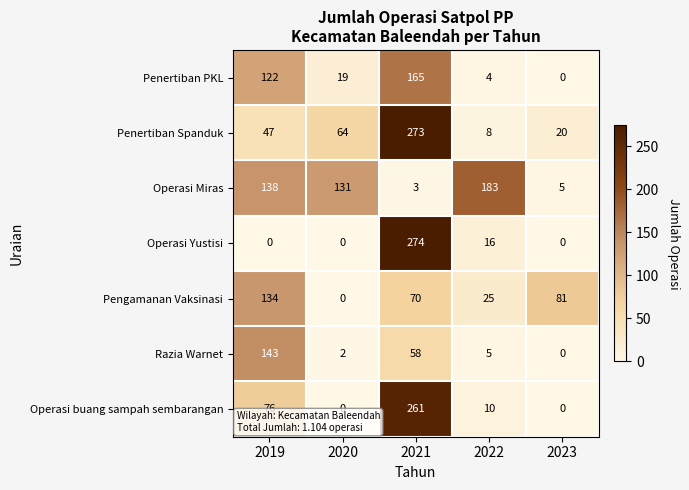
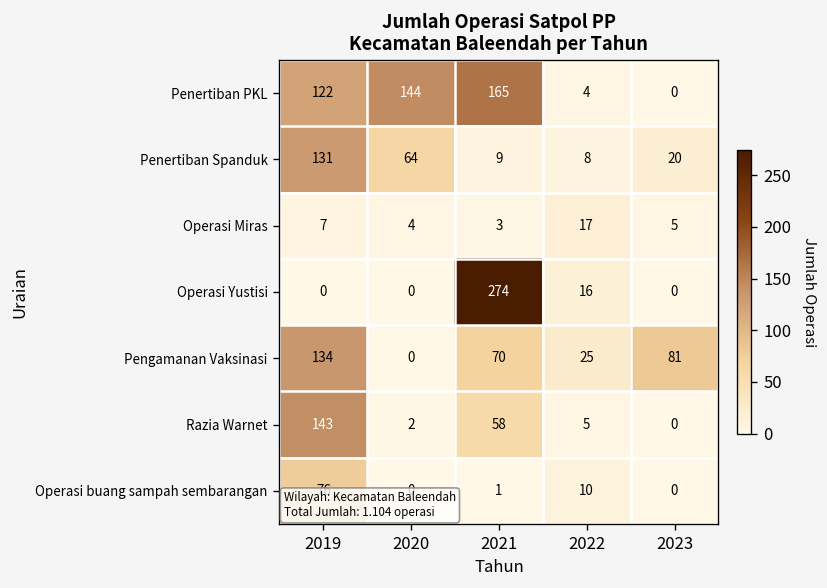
Penertiban PKL, 2020: 19 -> 144
Penertiban Spanduk, 2019: 47 -> 131
Penertiban Spanduk, 2021: 273 -> 9
Operasi Miras, 2019: 138 -> 7
Operasi Miras, 2020: 131 -> 4
Operasi Miras, 2022: 183 -> 17
Operasi buang sampah sembarangan, 2021: 261 -> 1
